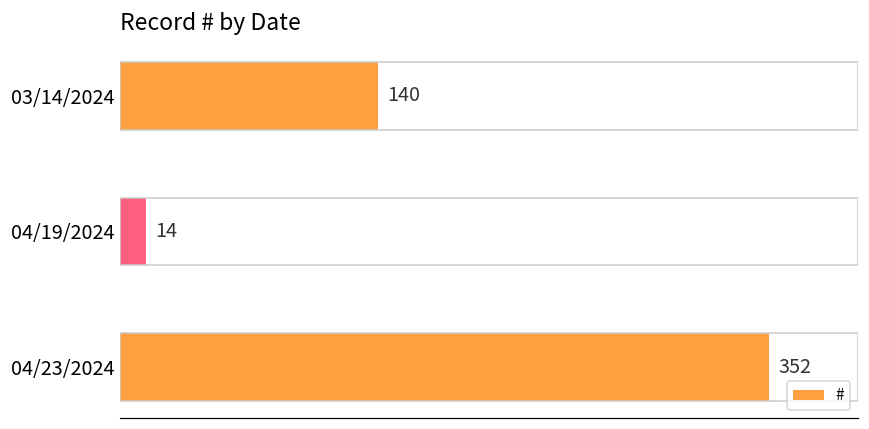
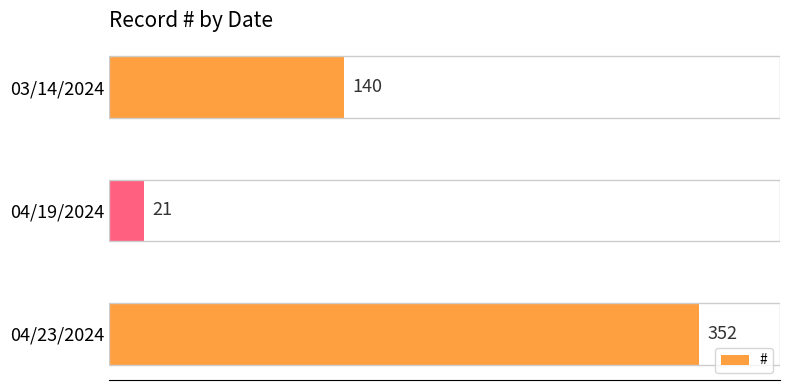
04/19/2024: 14 -> 21
